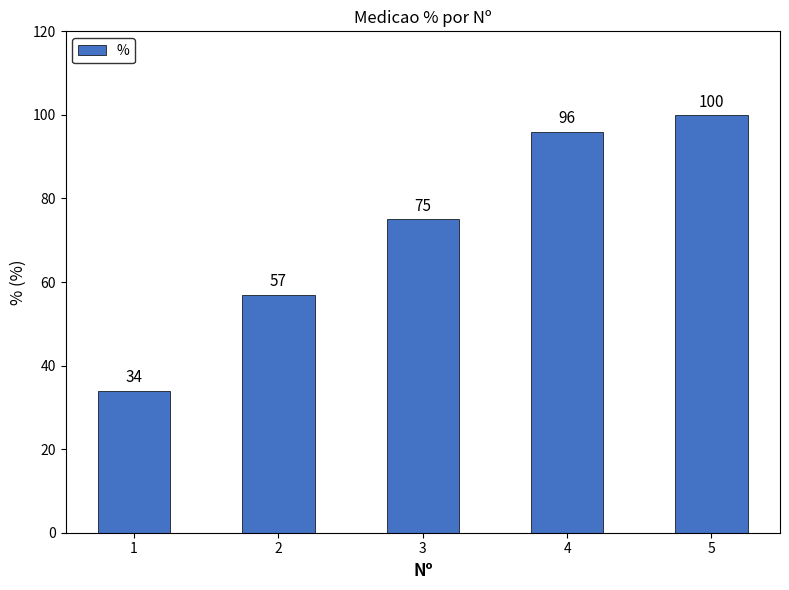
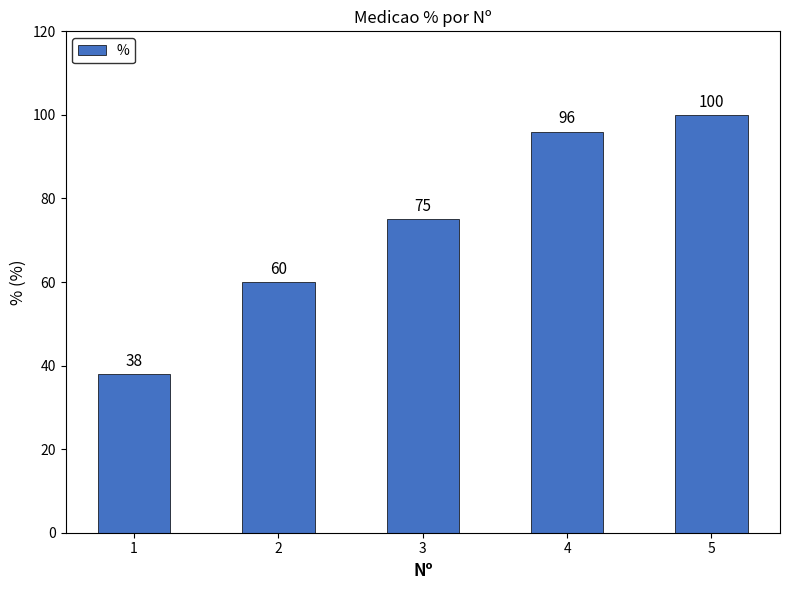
1: 34 -> 38
2: 57 -> 60
